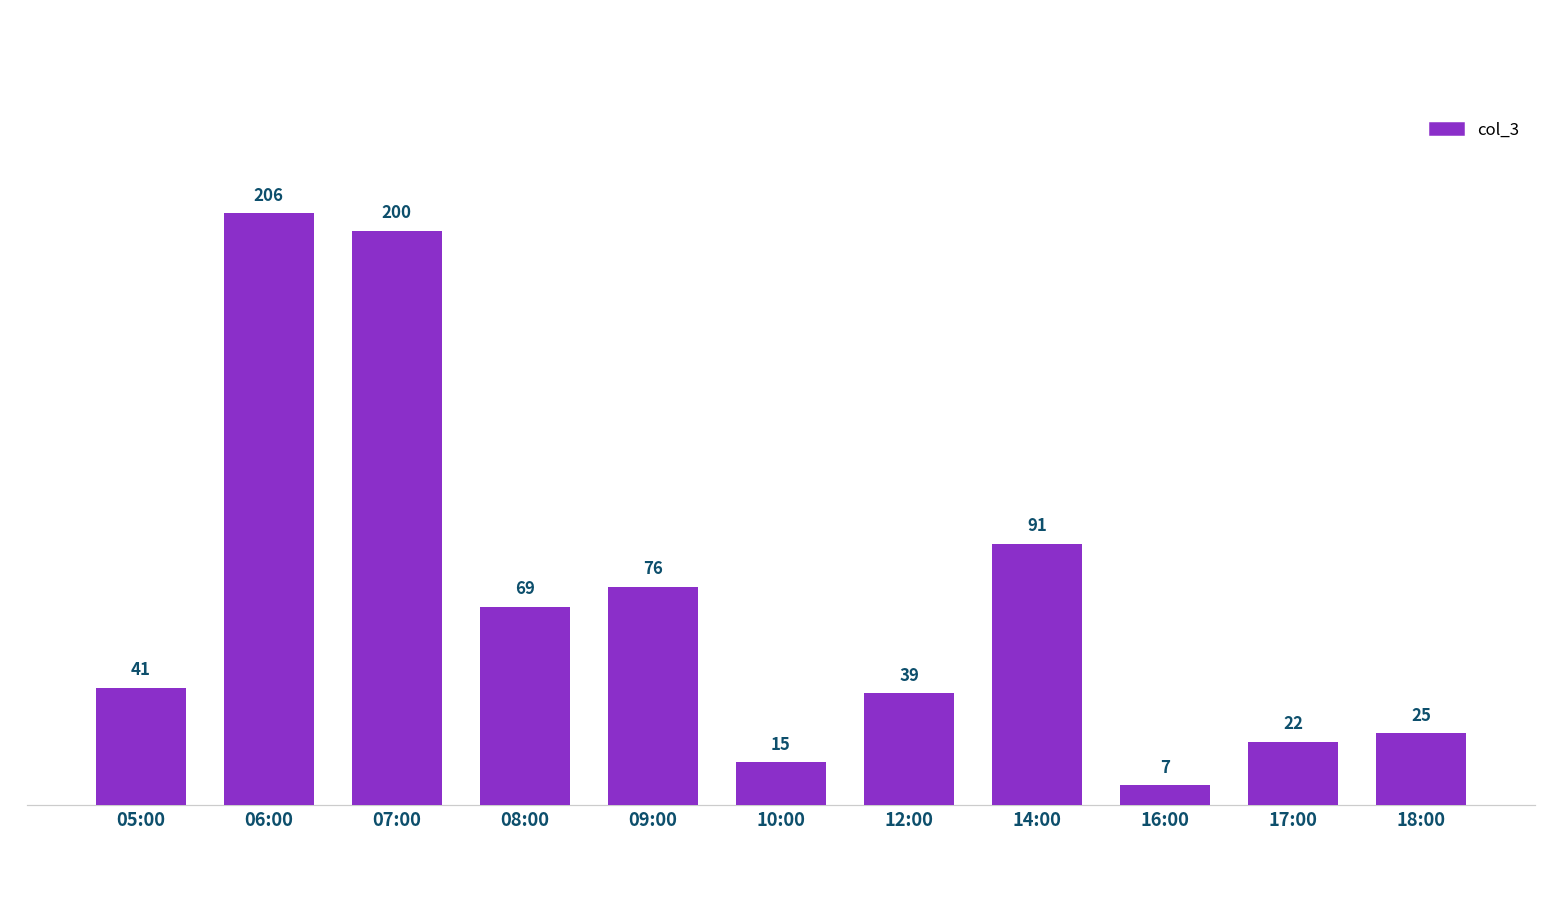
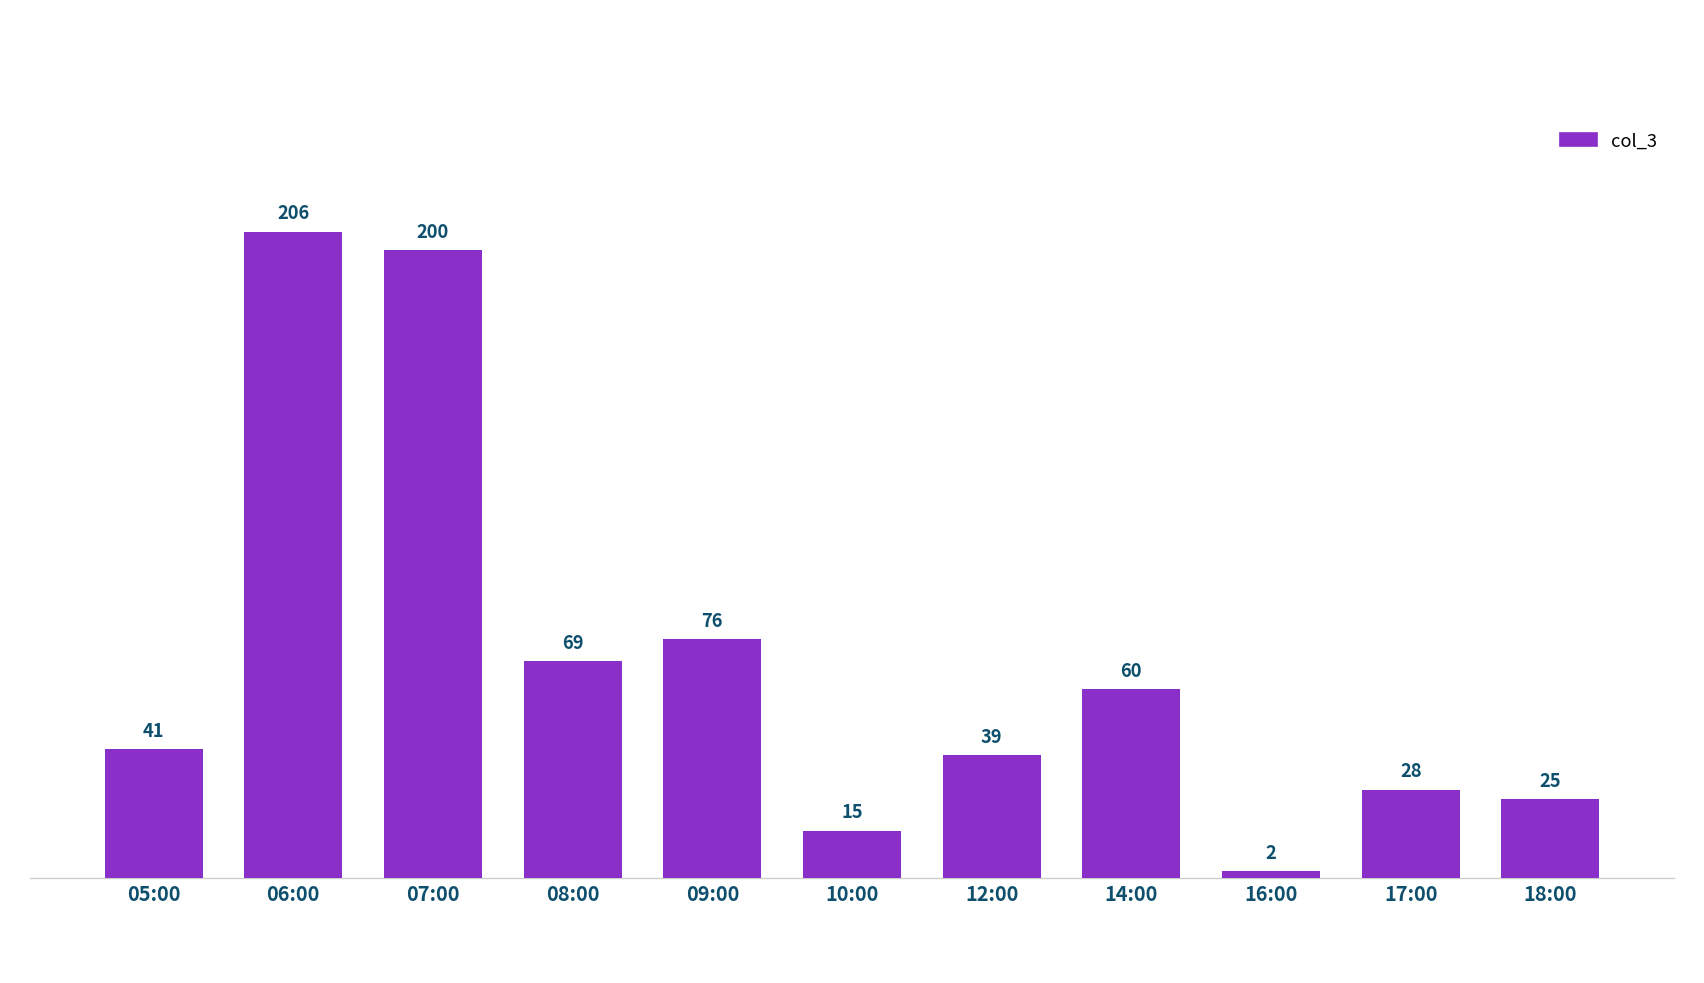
14:00: 91 -> 60
16:00: 7 -> 2
17:00: 22 -> 28
